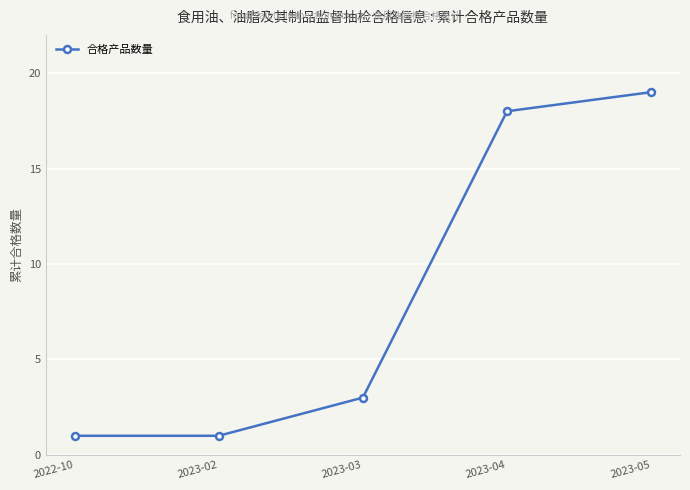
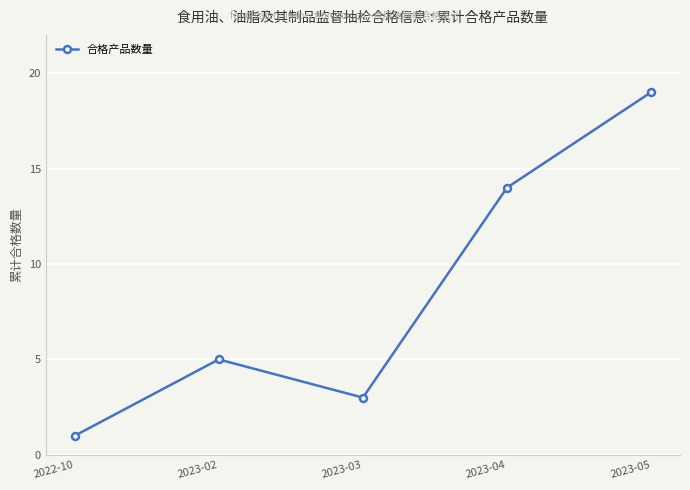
2023-02: 1 -> 5
2023-04: 18 -> 14
